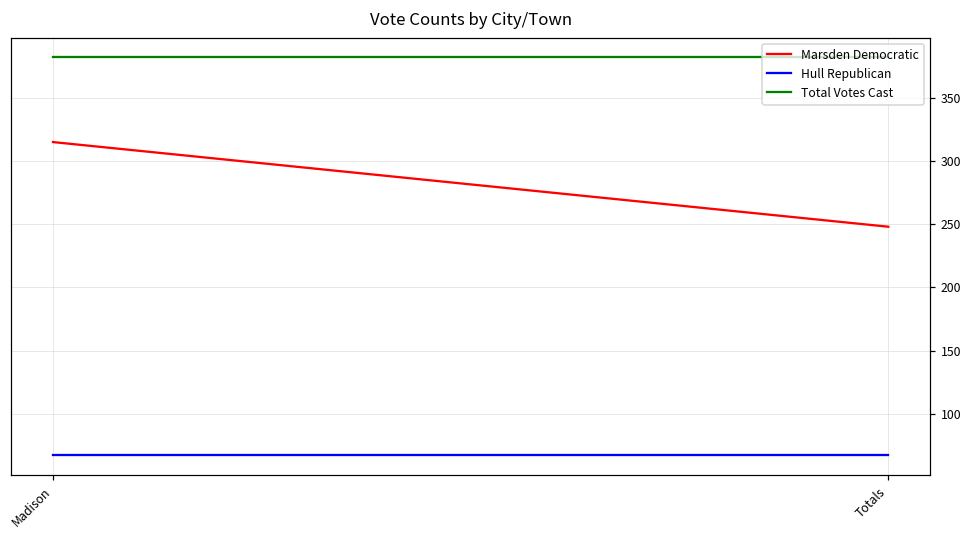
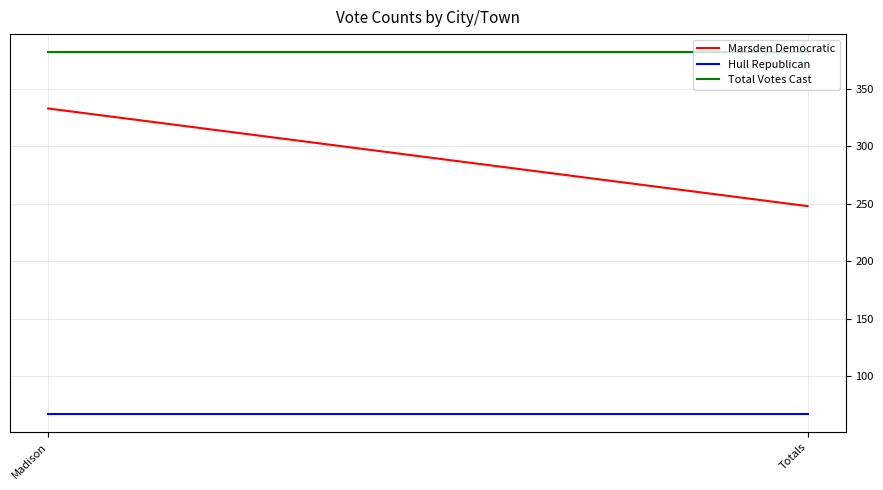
Marsden Democratic, Madison: 315 -> 333
